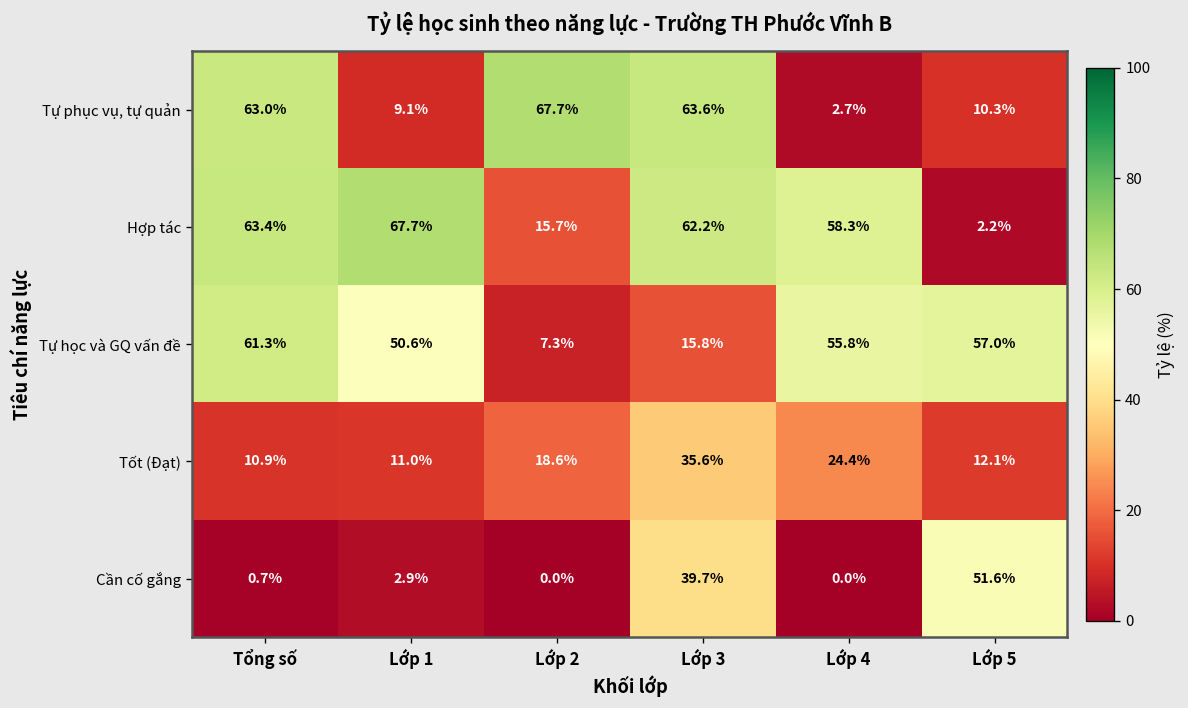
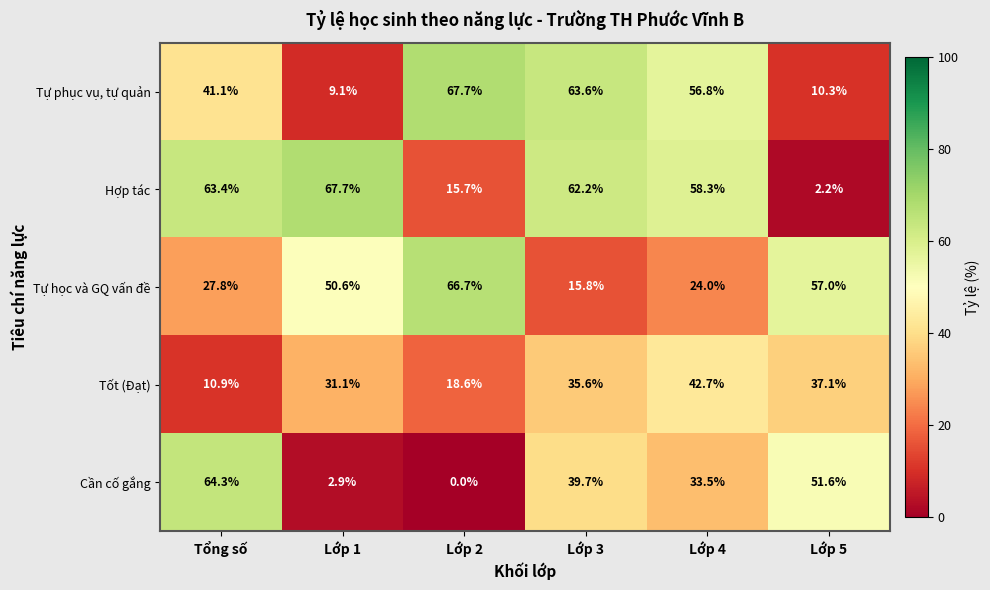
Tự phục vụ, tự quản, Tổng số: 63.0% -> 41.1%
Tự phục vụ, tự quản, Lớp 4: 2.7% -> 56.8%
Tự học và GQ vấn đề, Tổng số: 61.3% -> 27.8%
Tự học và GQ vấn đề, Lớp 2: 7.3% -> 66.7%
Tự học và GQ vấn đề, Lớp 4: 55.8% -> 24.0%
Tốt (Đạt), Lớp 1: 11.0% -> 31.1%
Tốt (Đạt), Lớp 4: 24.4% -> 42.7%
Tốt (Đạt), Lớp 5: 12.1% -> 37.1%
Cần cố gắng, Tổng số: 0.7% -> 64.3%
Cần cố gắng, Lớp 4: 0.0% -> 33.5%
